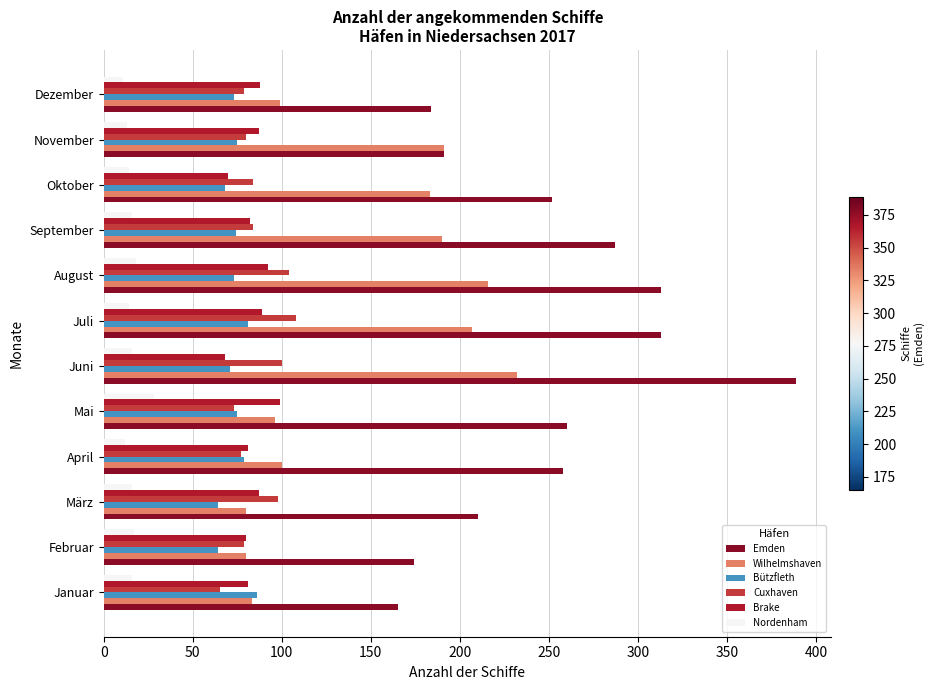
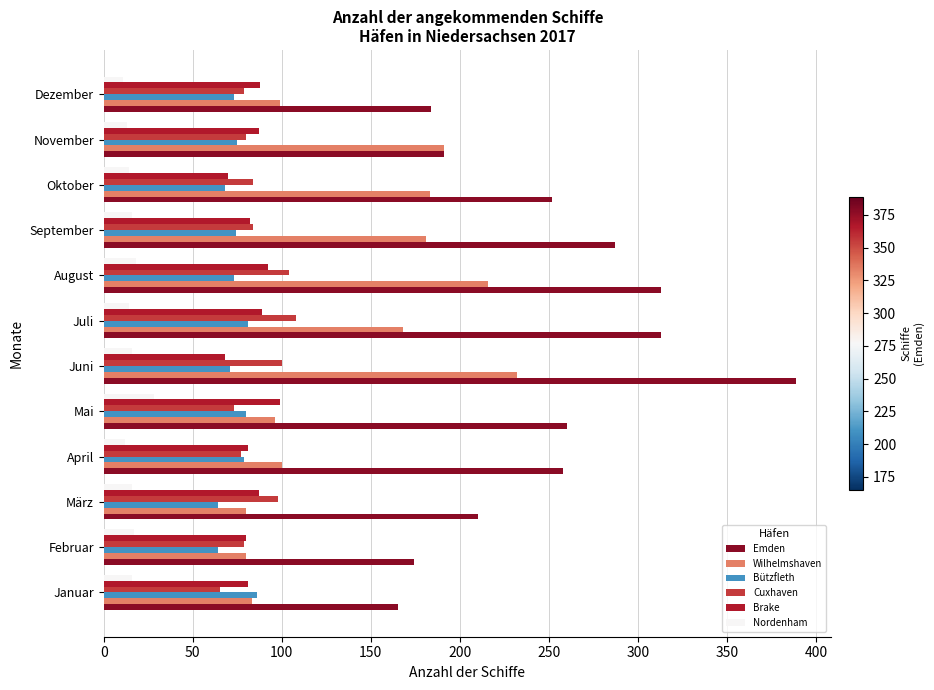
Wilhelmshaven, September: 190 -> 181
Wilhelmshaven, Juli: 207 -> 168
Bützfleth, Mai: 75 -> 80
